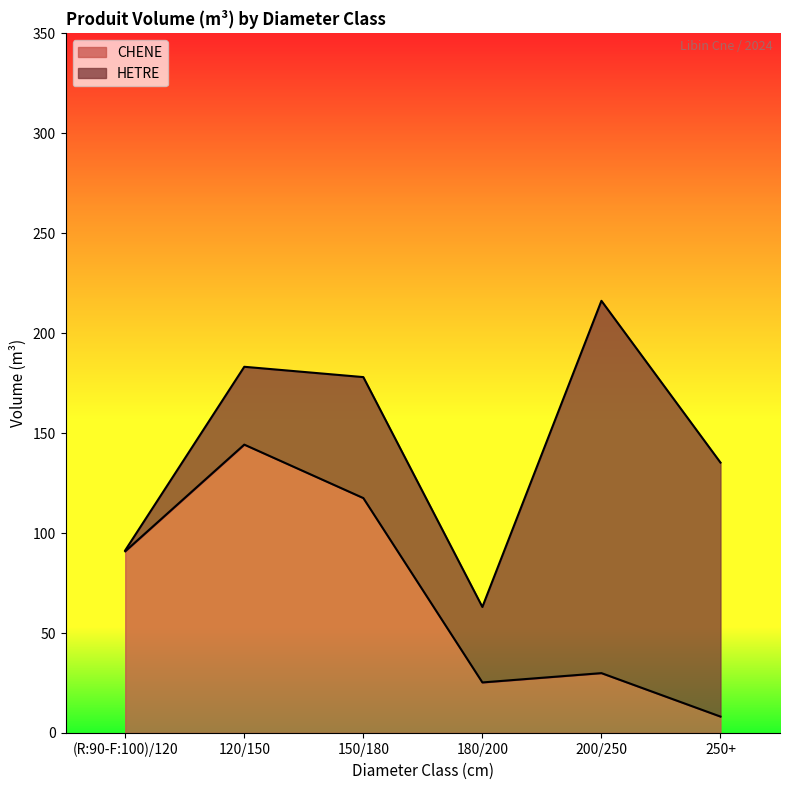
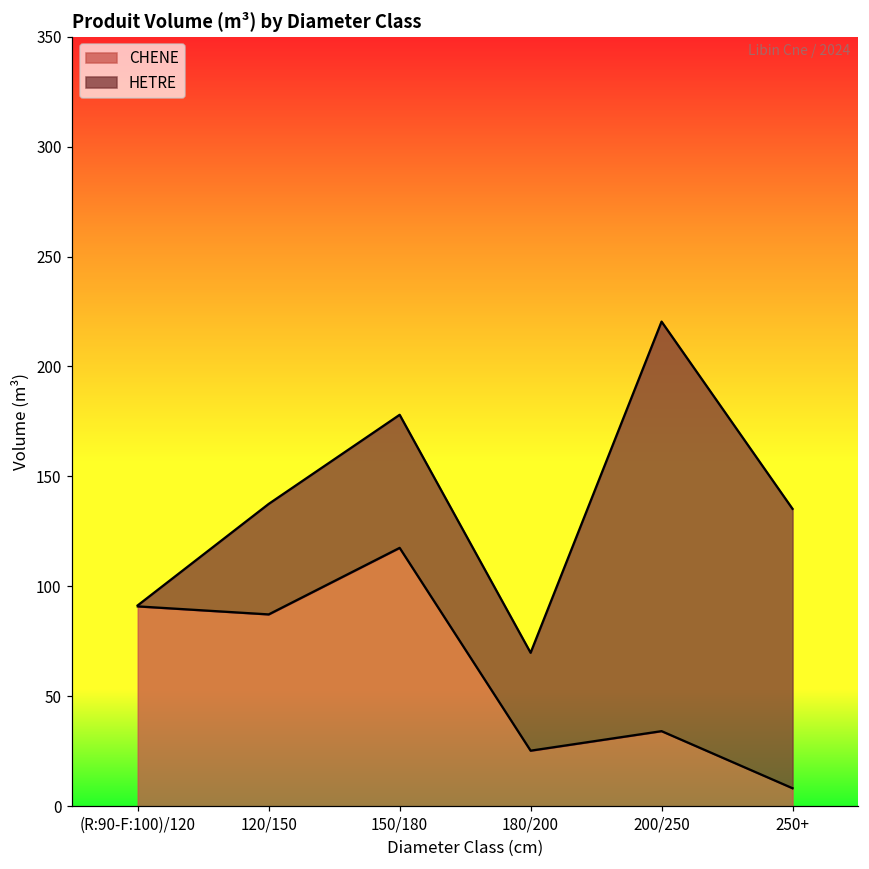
CHENE, 120/150: 144 -> 87
HETRE, 120/150: 39 -> 50
HETRE, 180/200: 38 -> 45
CHENE, 200/250: 30 -> 34
